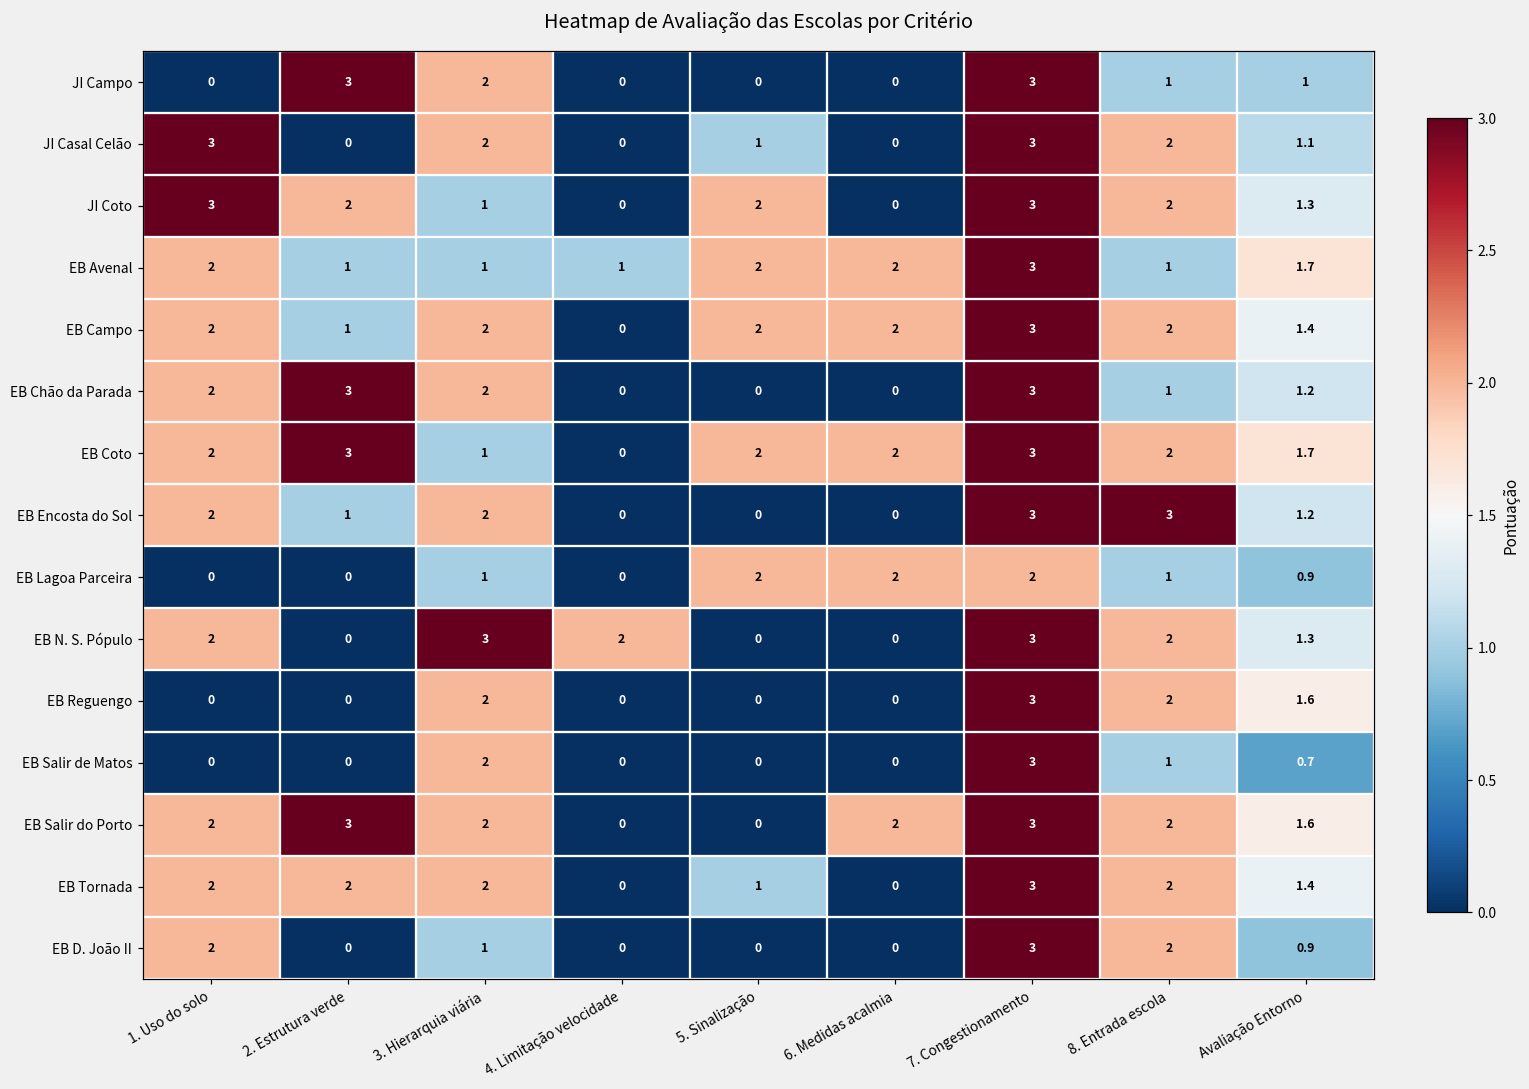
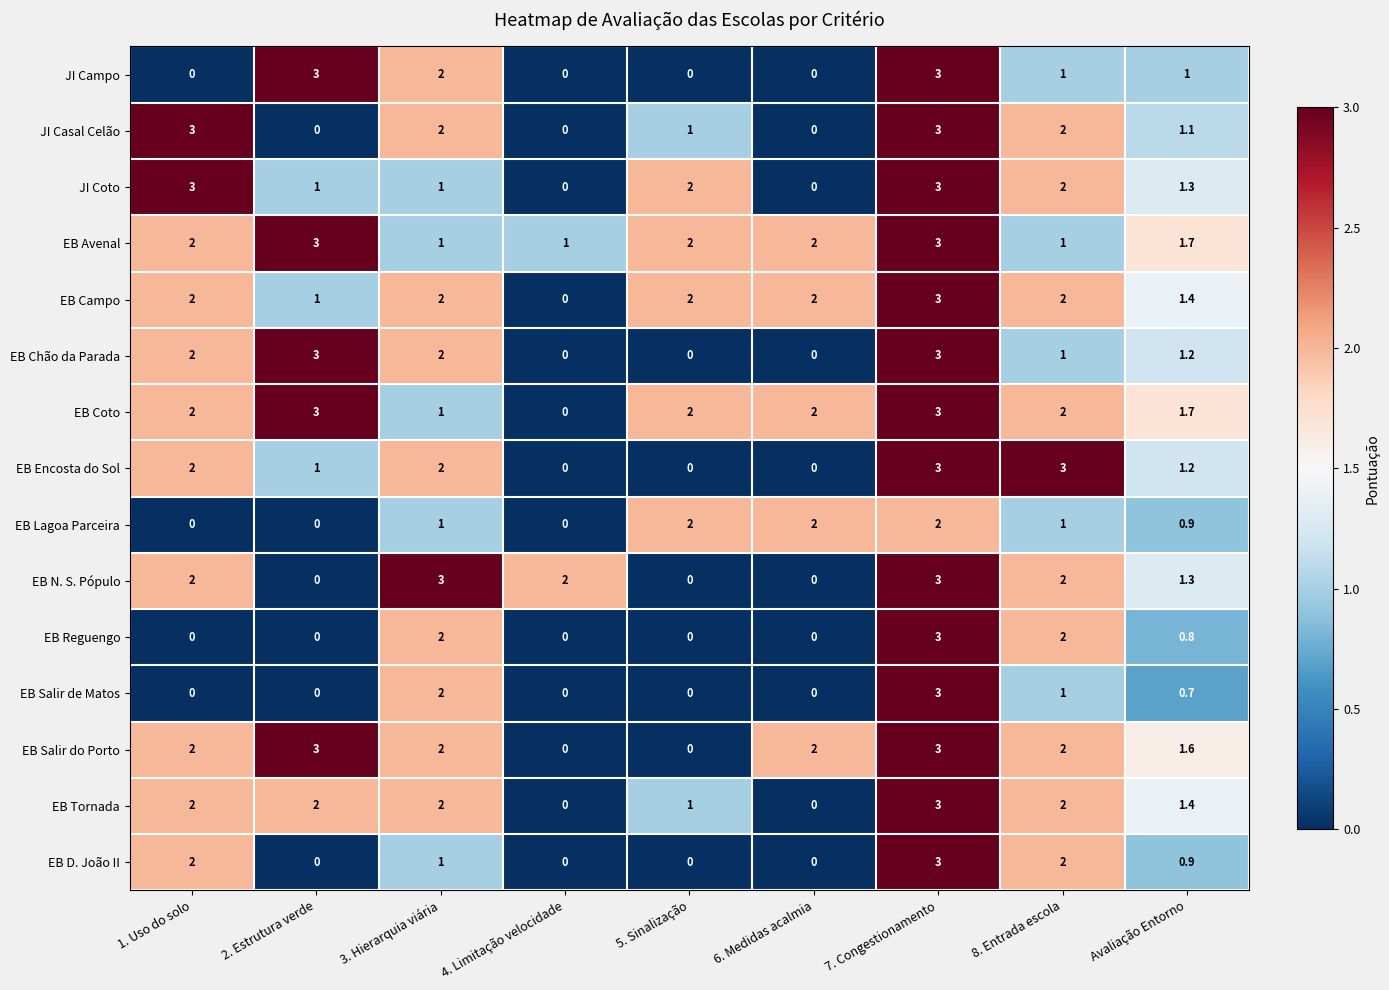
JI Coto, 2. Estrutura verde: 2 -> 1
EB Avenal, 2. Estrutura verde: 1 -> 3
EB Reguengo, Avaliação Entorno: 1.6 -> 0.8
